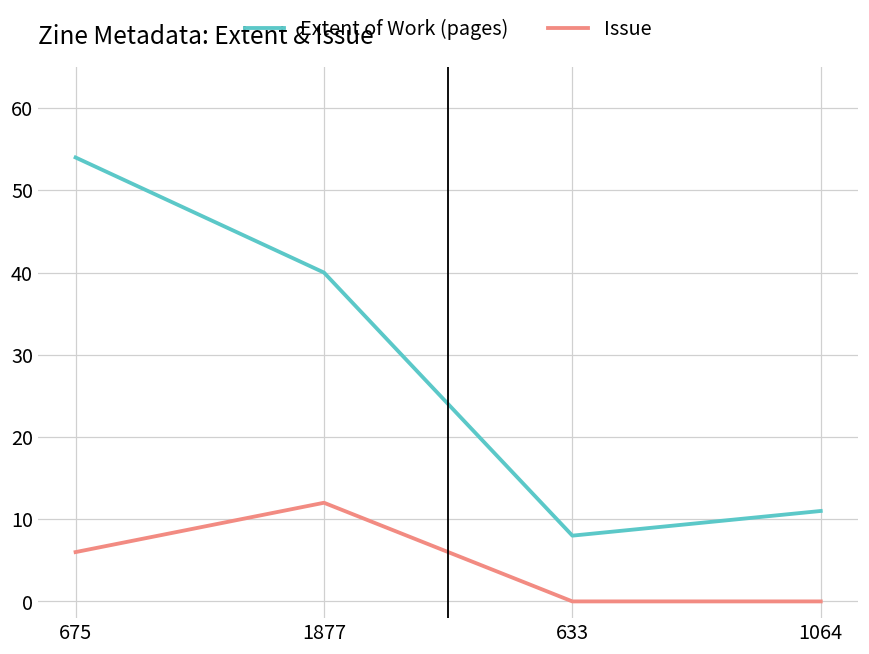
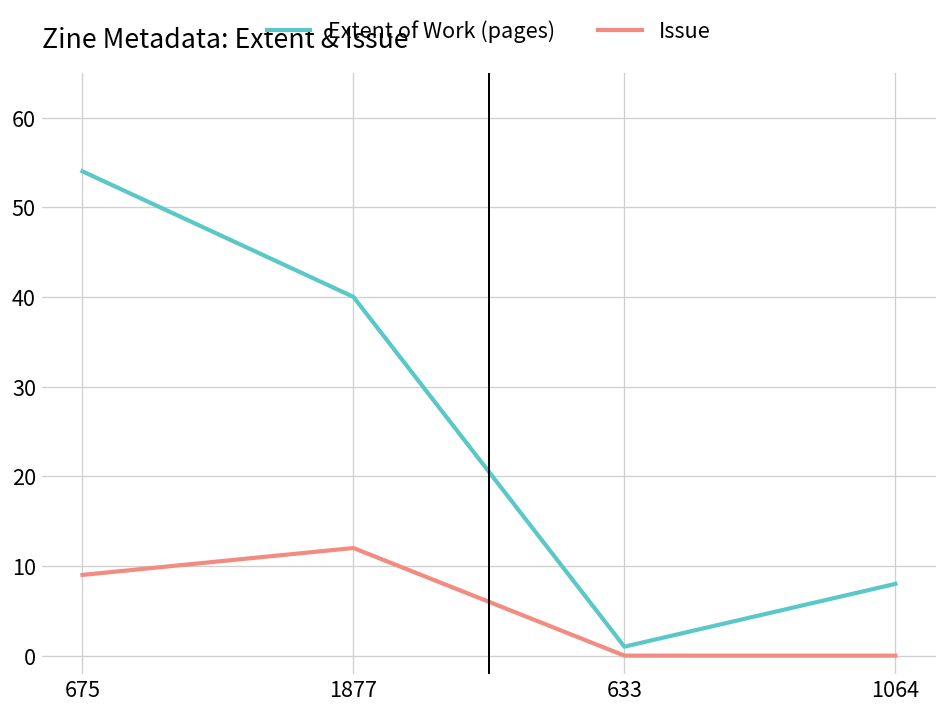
Issue, 675: 6 -> 9
Extent of Work (pages), 633: 8 -> 1
Extent of Work (pages), 1064: 11 -> 8
